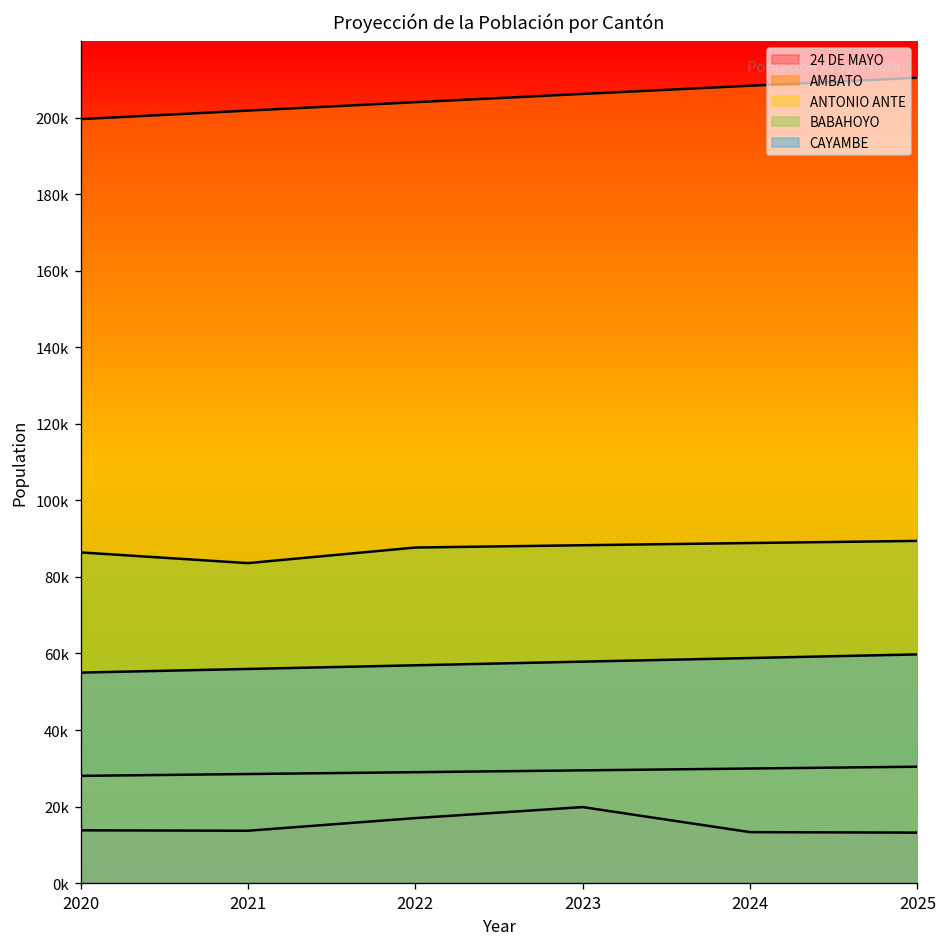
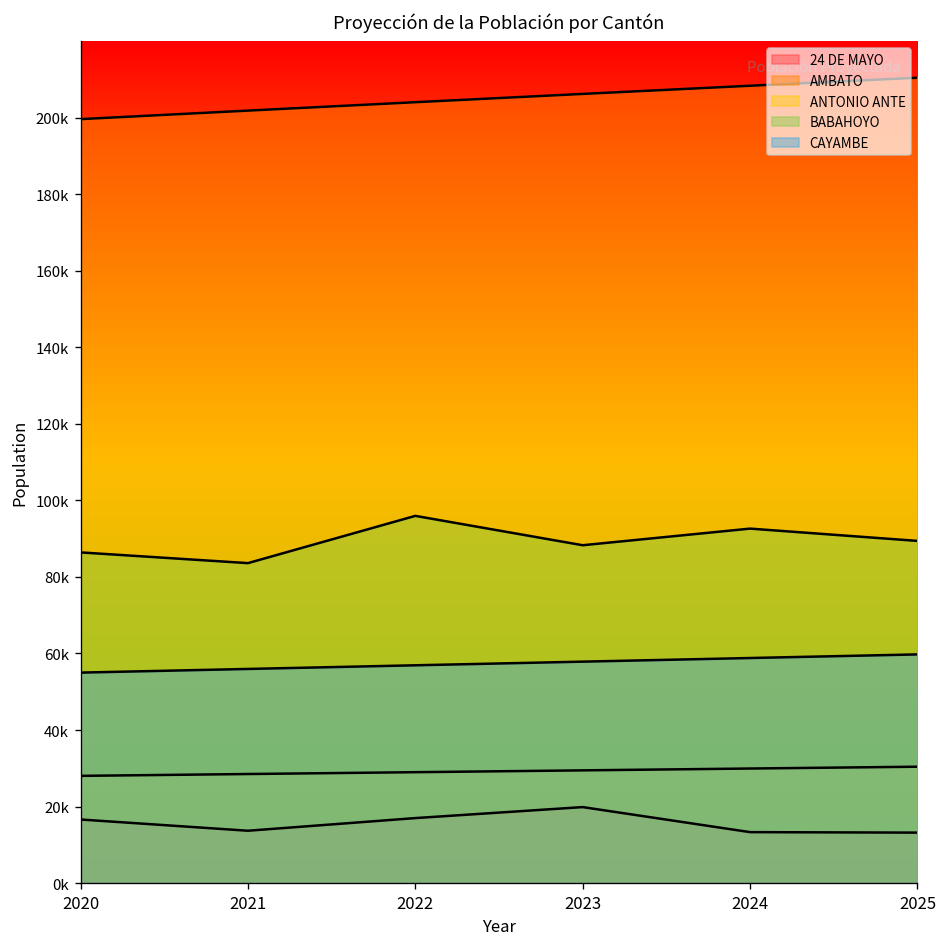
24 DE MAYO, 2020: 14000 -> 17000
BABAHOYO, 2022: 88000 -> 96000
BABAHOYO, 2024: 89000 -> 93000
